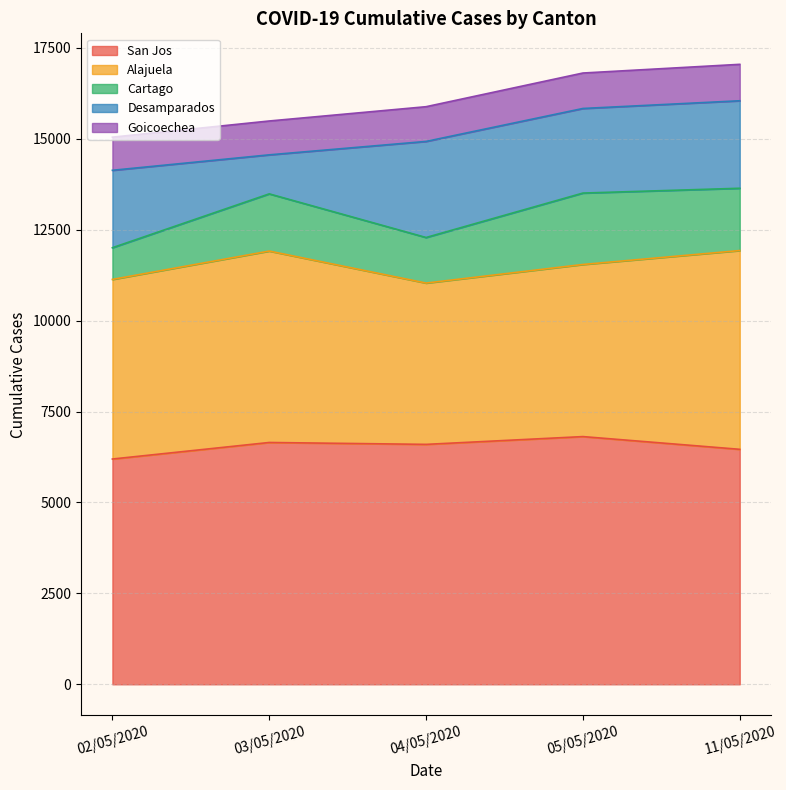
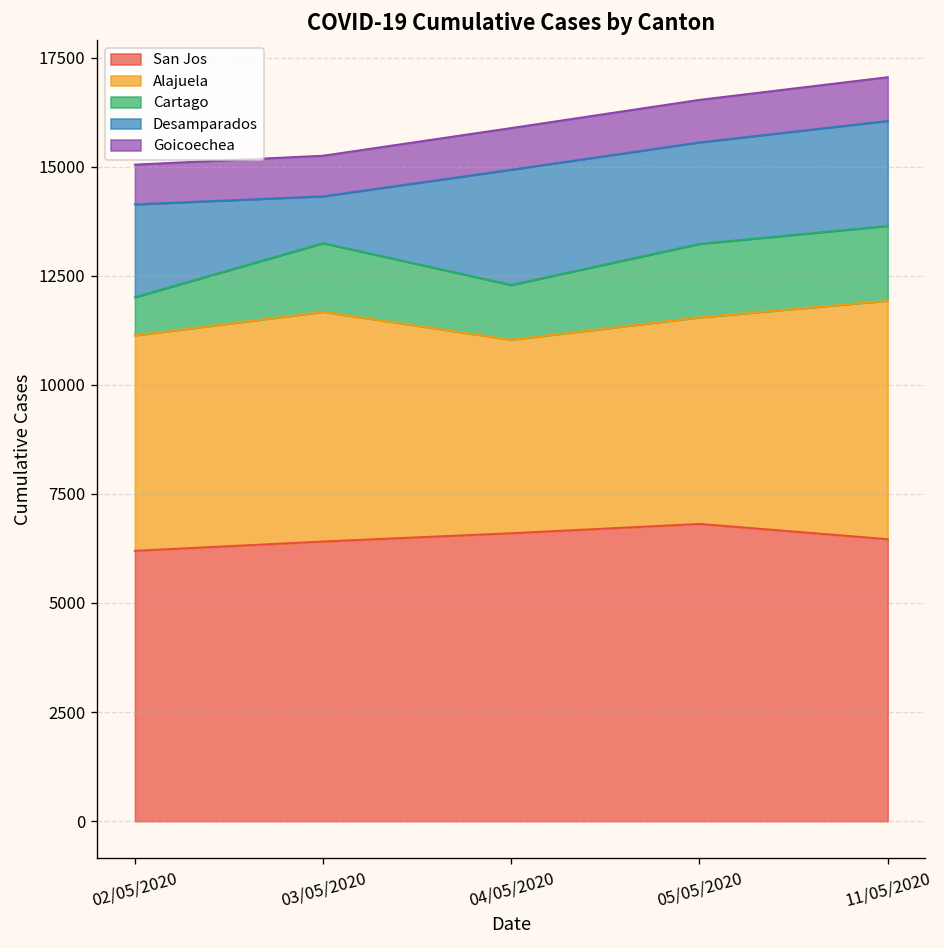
San Jos, 03/05/2020: 6700 -> 6400
Cartago, 05/05/2020: 2000 -> 1700
